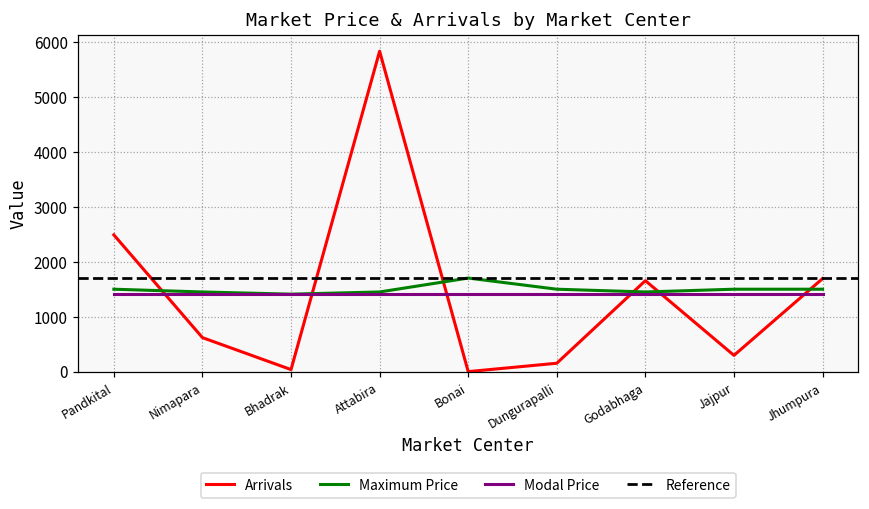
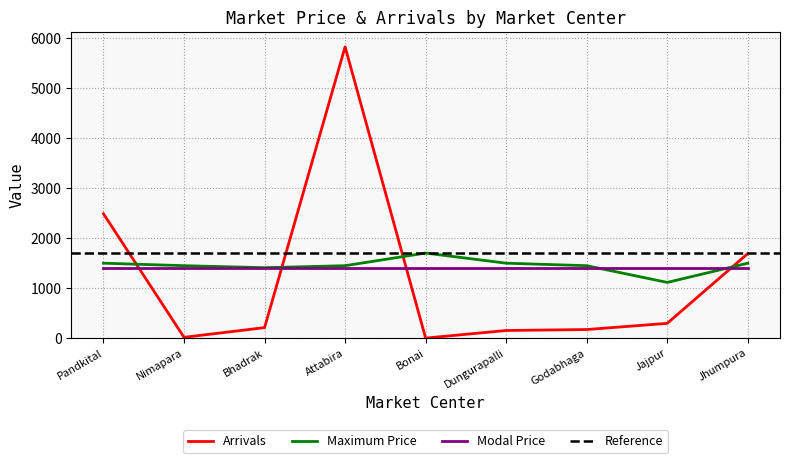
Arrivals, Nimapara: 600 -> 0
Arrivals, Bhadrak: 0 -> 200
Arrivals, Godabhaga: 1700 -> 200
Maximum Price, Jajpur: 1500 -> 1100
